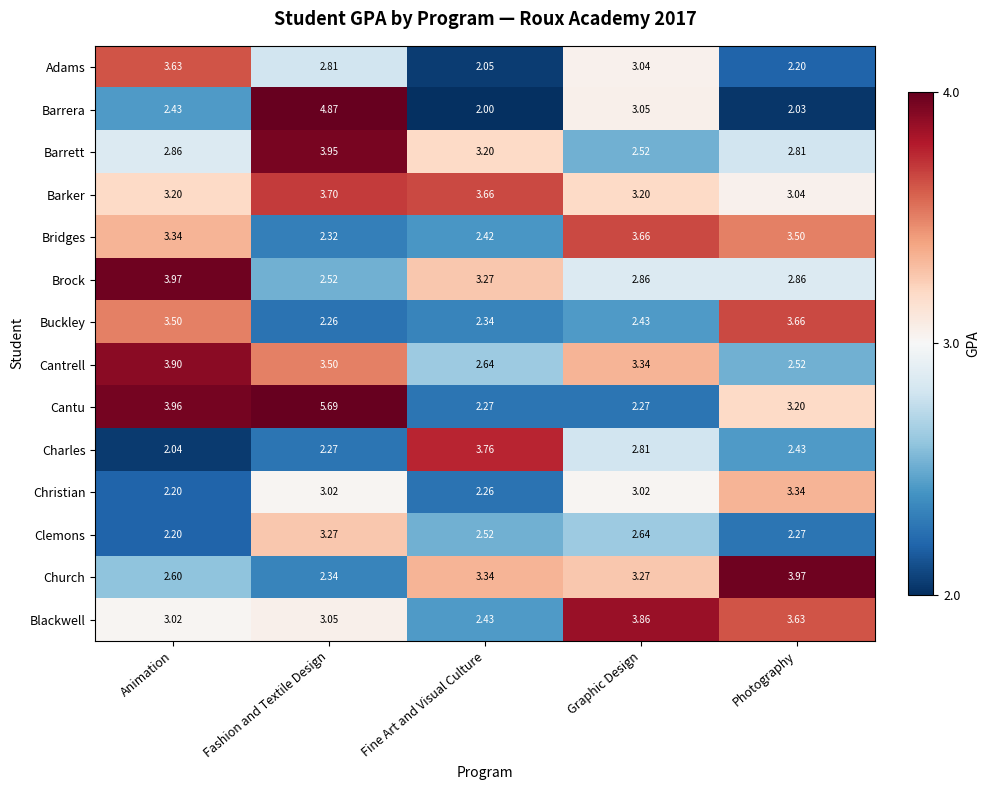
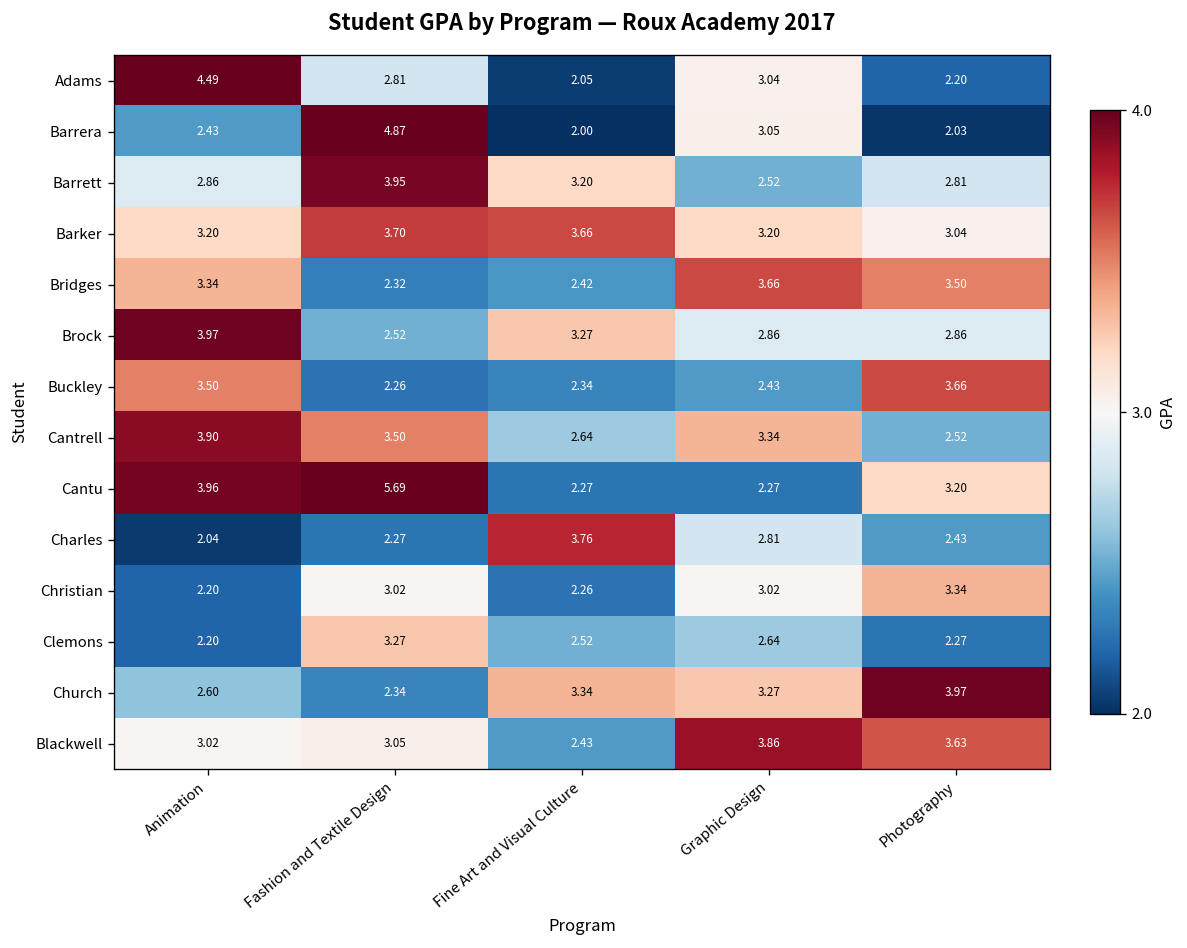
Adams, Animation: 3.63 -> 4.49
